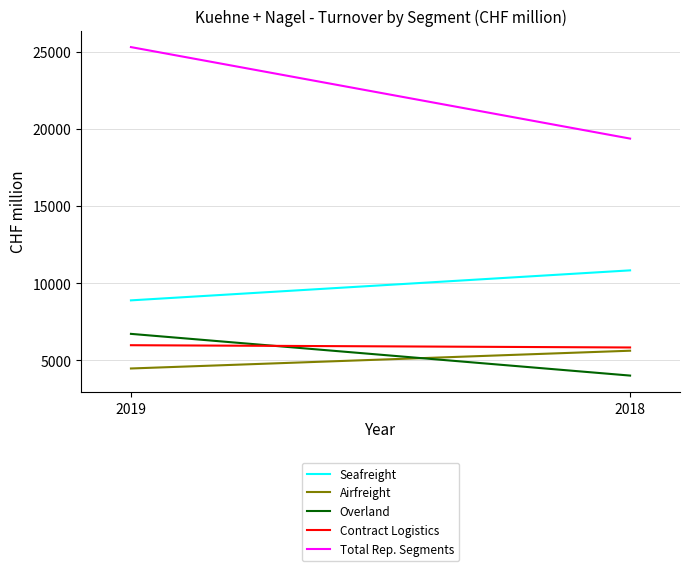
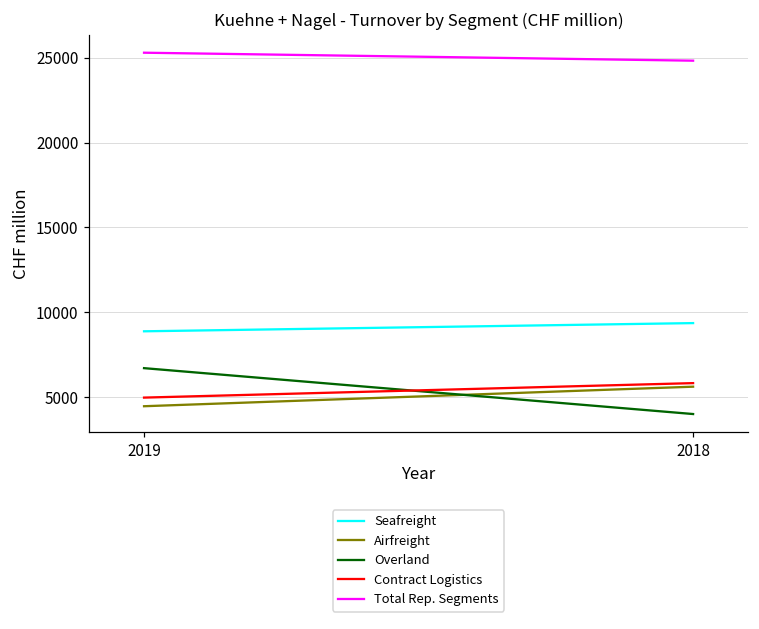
Contract Logistics, 2019: 6000 -> 5000
Seafreight, 2018: 10800 -> 9400
Total Rep. Segments, 2018: 19400 -> 24800
